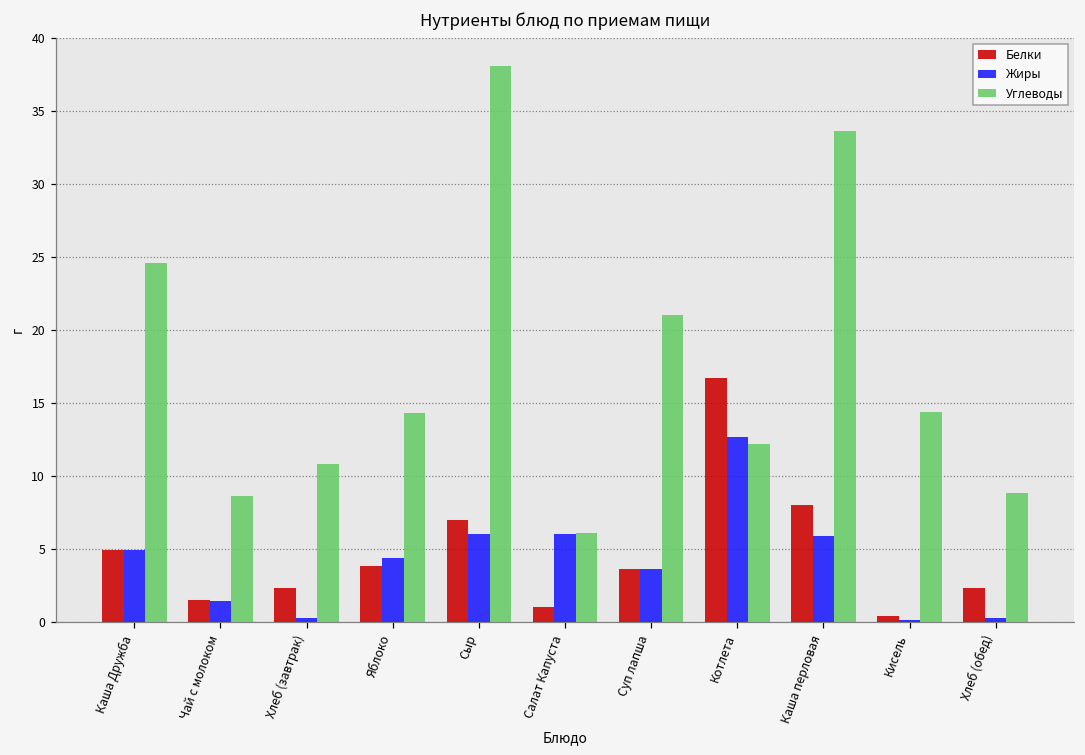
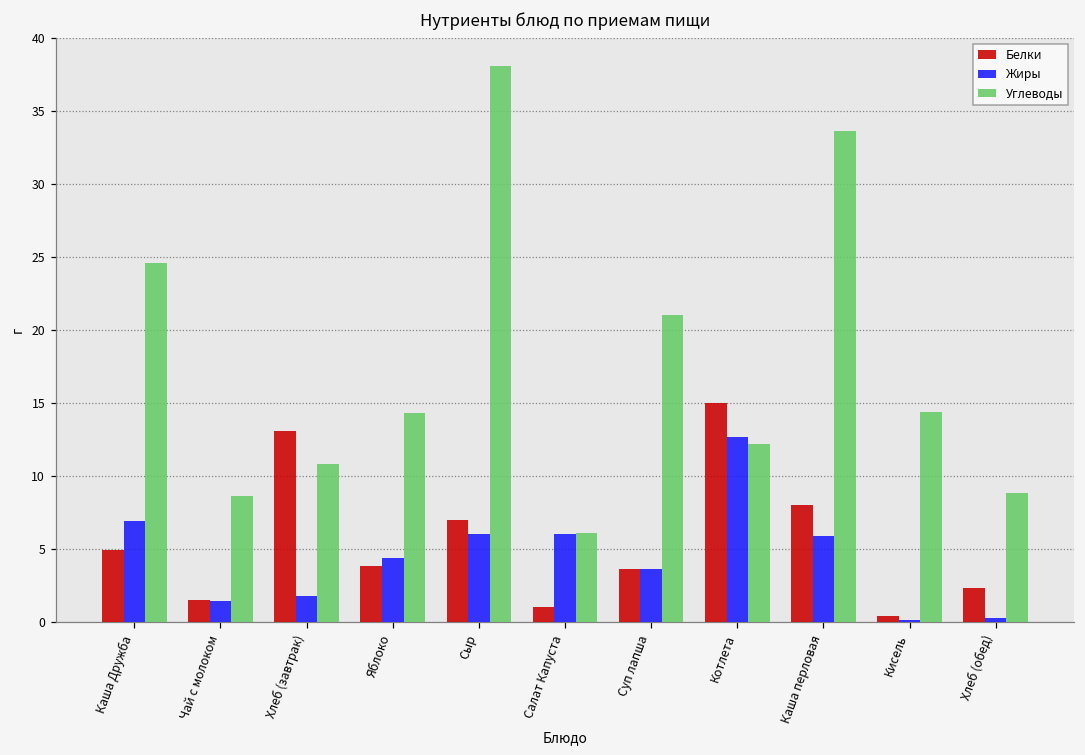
Жиры, Каша Дружба: 4.9 -> 6.9
Белки, Хлеб (завтрак): 2.3 -> 13.1
Жиры, Хлеб (завтрак): 0.3 -> 1.8
Белки, Котлета: 16.7 -> 15.0
